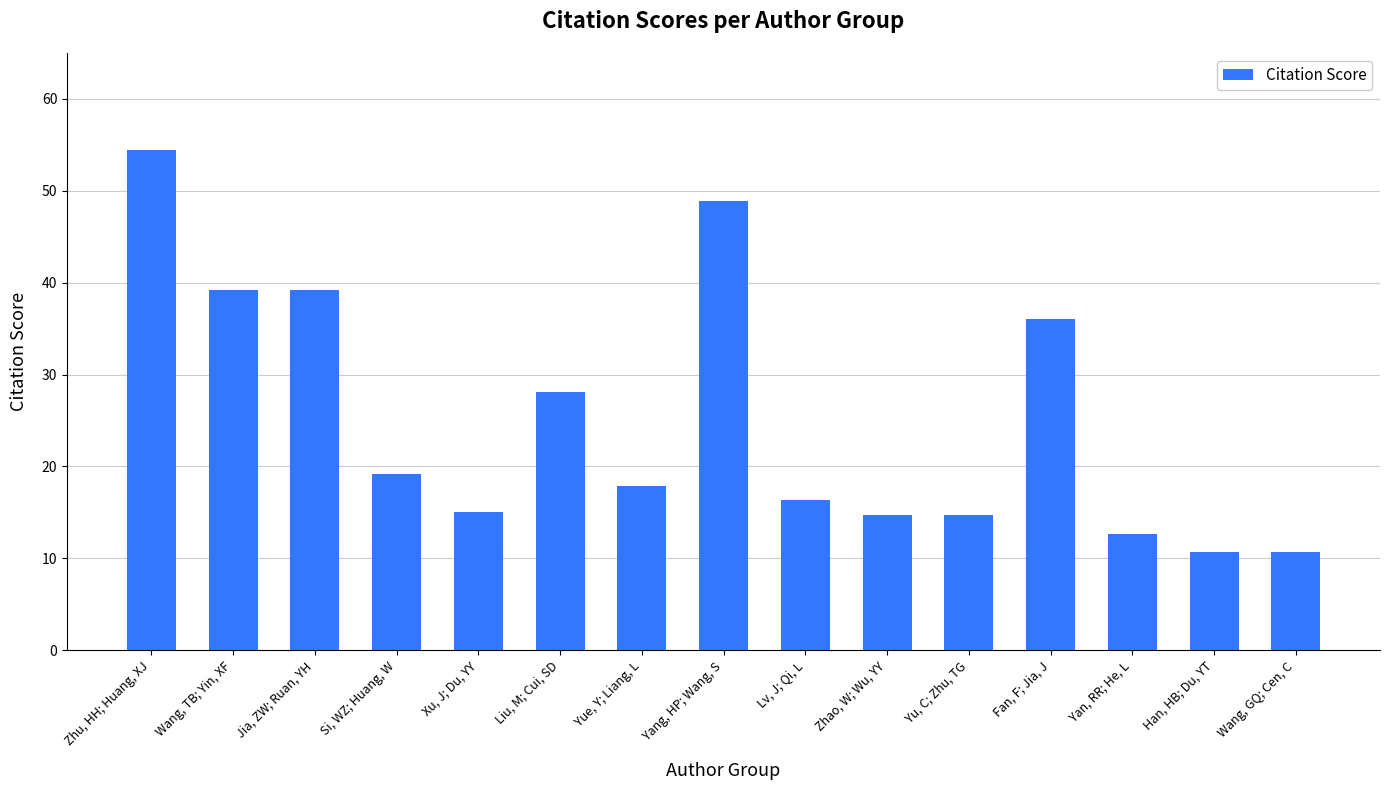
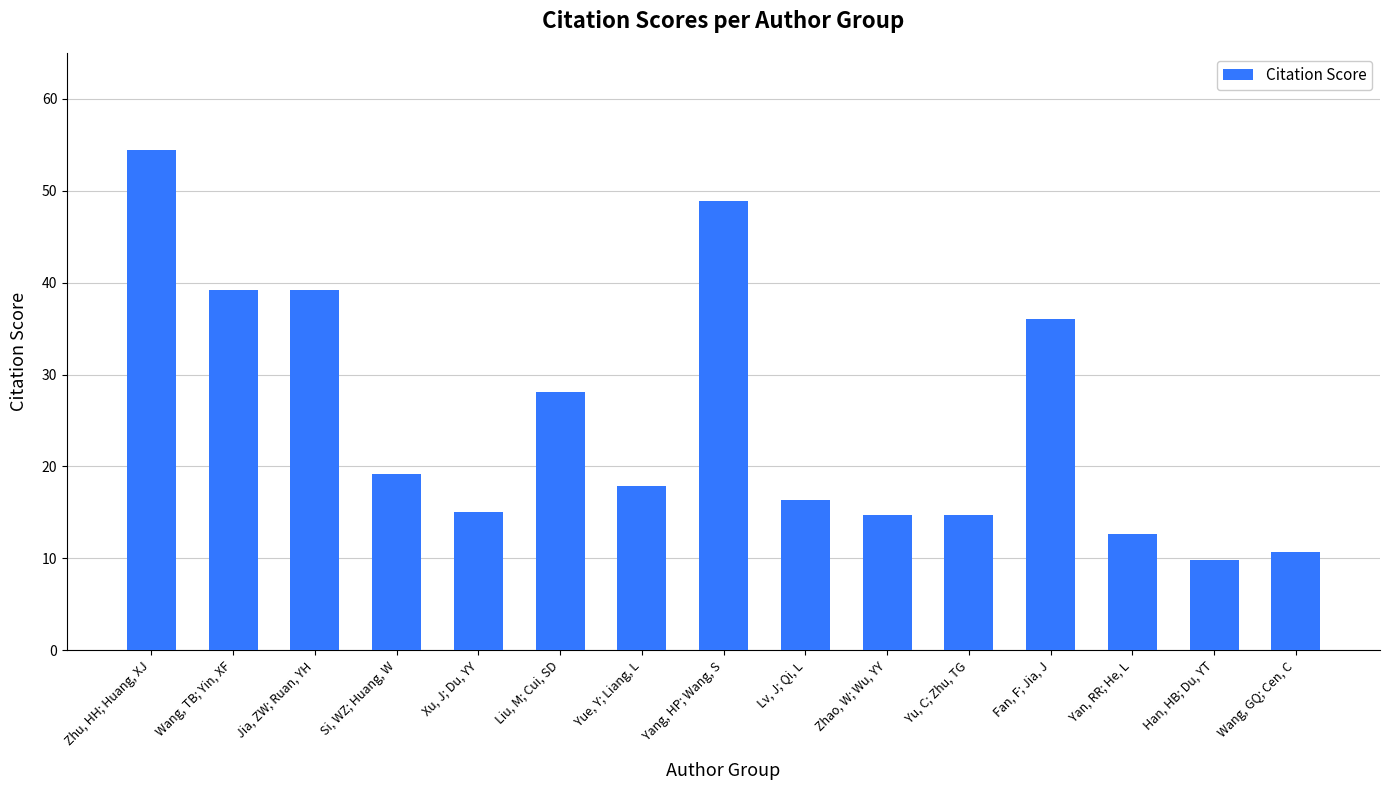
Han, HB; Du, YT: 11 -> 10
